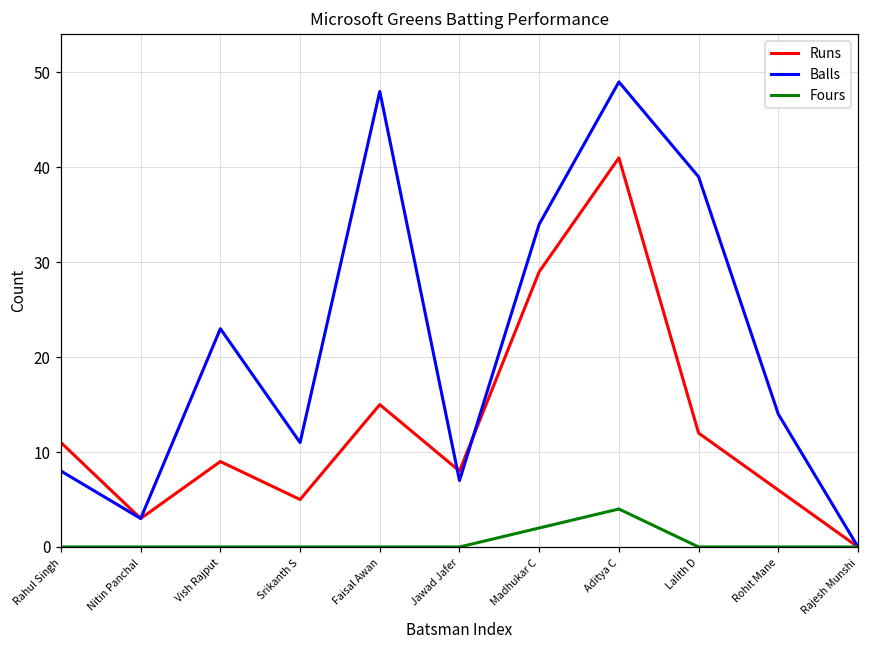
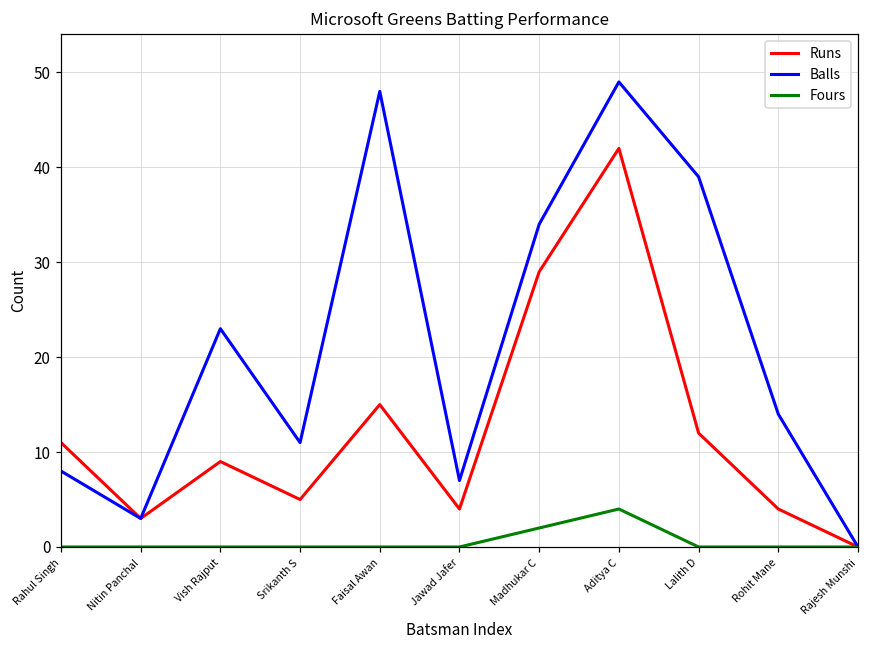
Runs, Jawad Jafer: 8 -> 4
Runs, Aditya C: 41 -> 42
Runs, Rohit Mane: 6 -> 4
